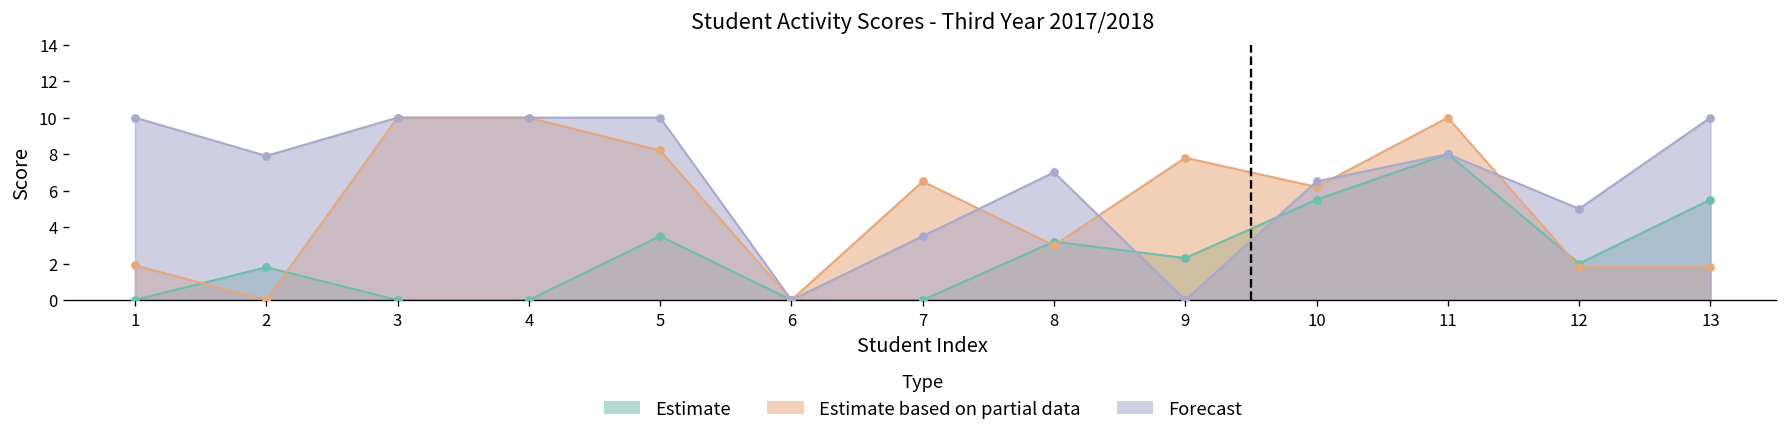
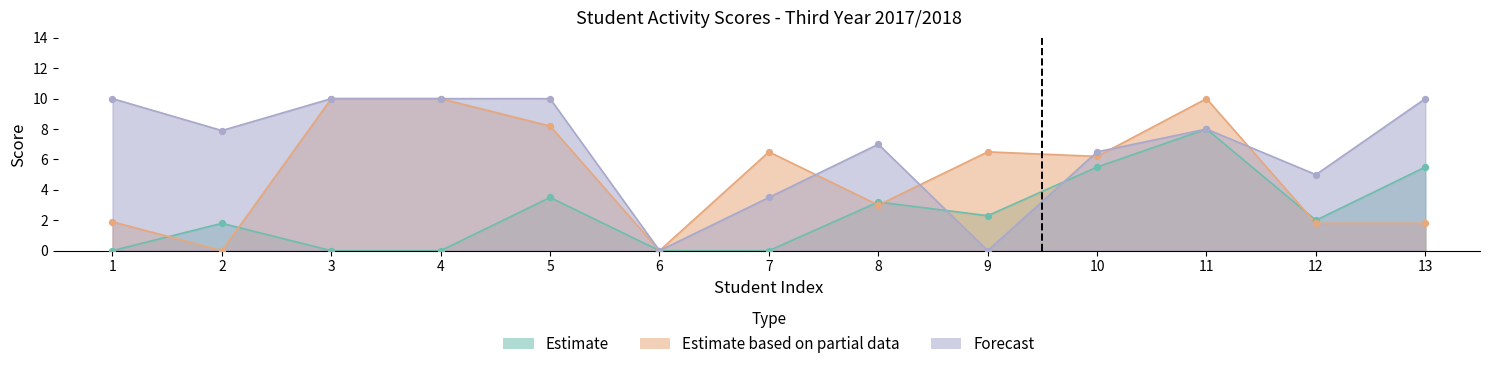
Estimate based on partial data, 9: 7.8 -> 6.5
